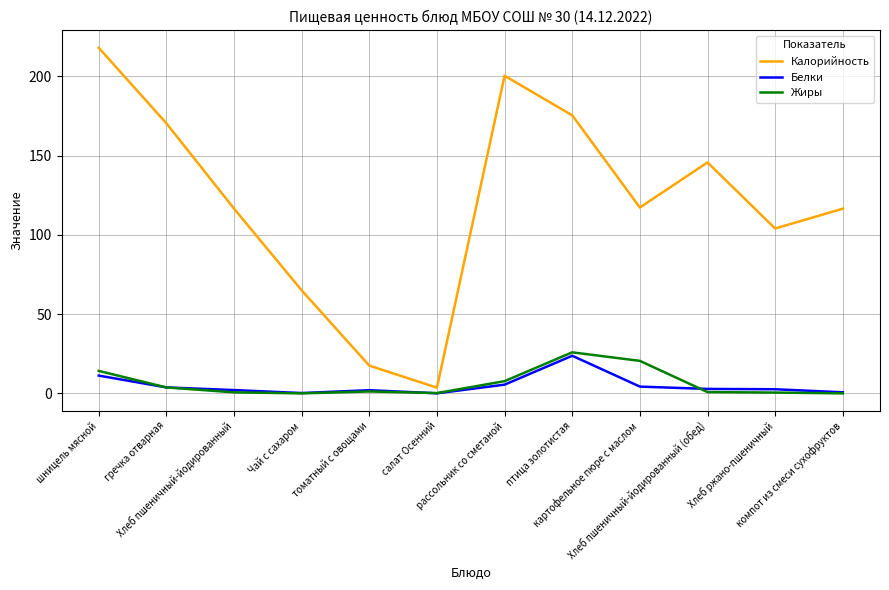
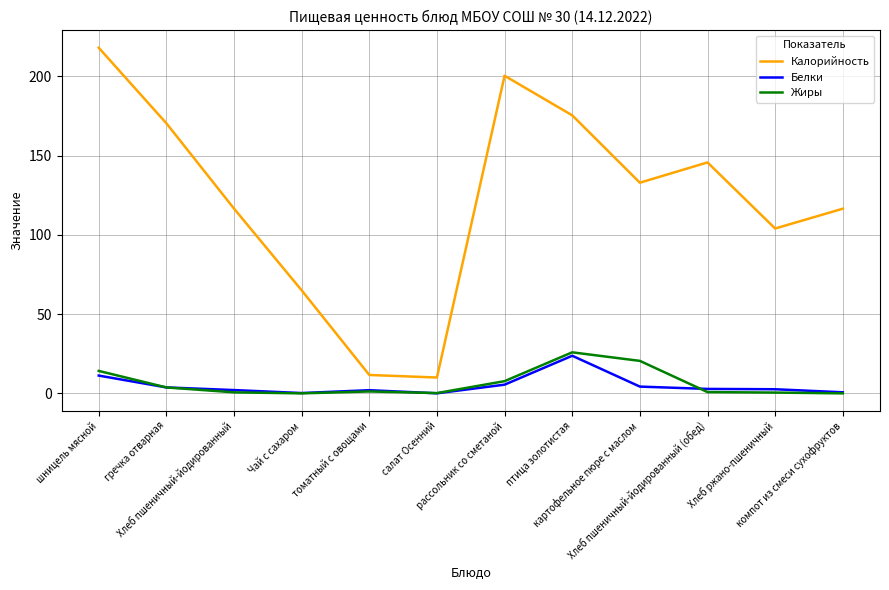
Калорийность, томатный с овощами: 18 -> 12
Калорийность, салат Осенний: 4 -> 10
Калорийность, картофельное пюре с маслом: 117 -> 133
